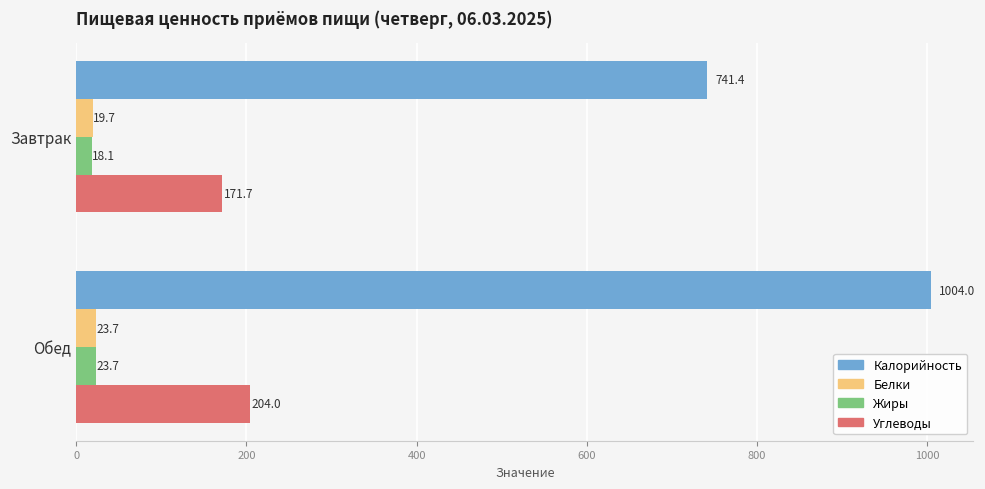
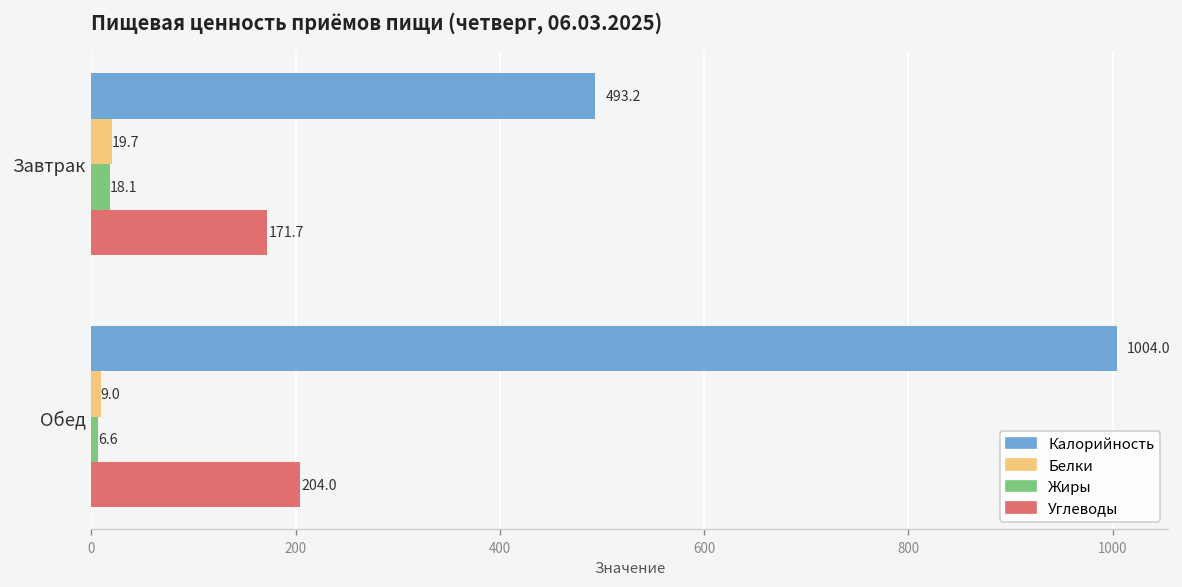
Калорийность, Завтрак: 741.4 -> 493.2
Белки, Обед: 23.7 -> 9.0
Жиры, Обед: 23.7 -> 6.6
